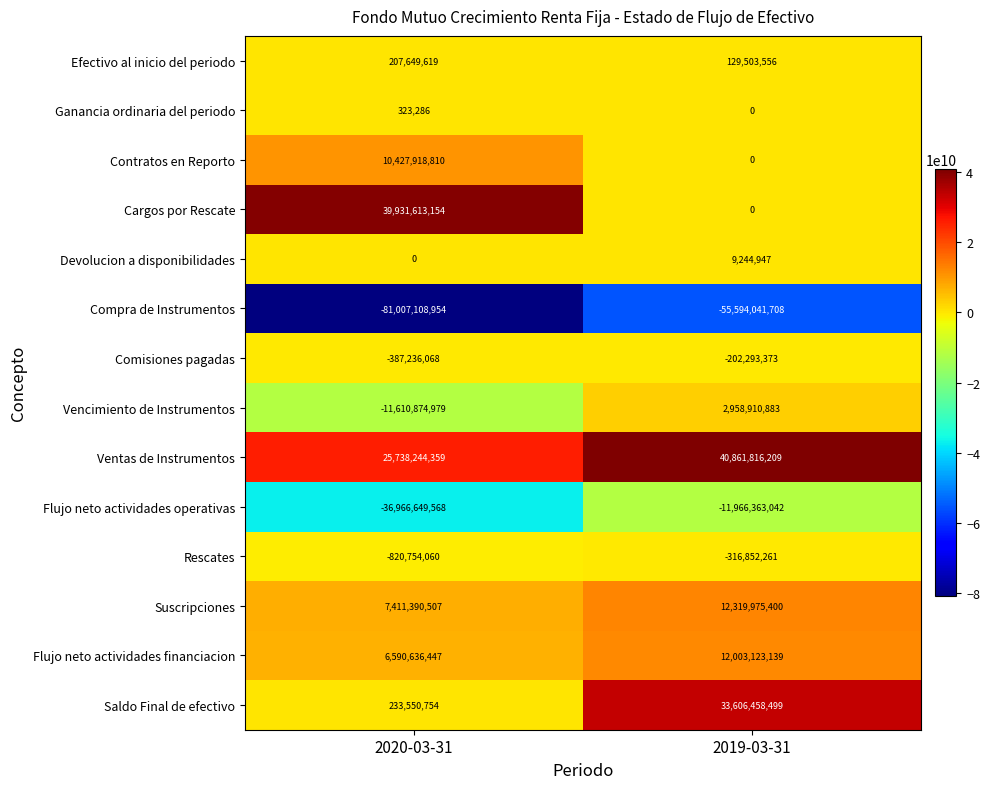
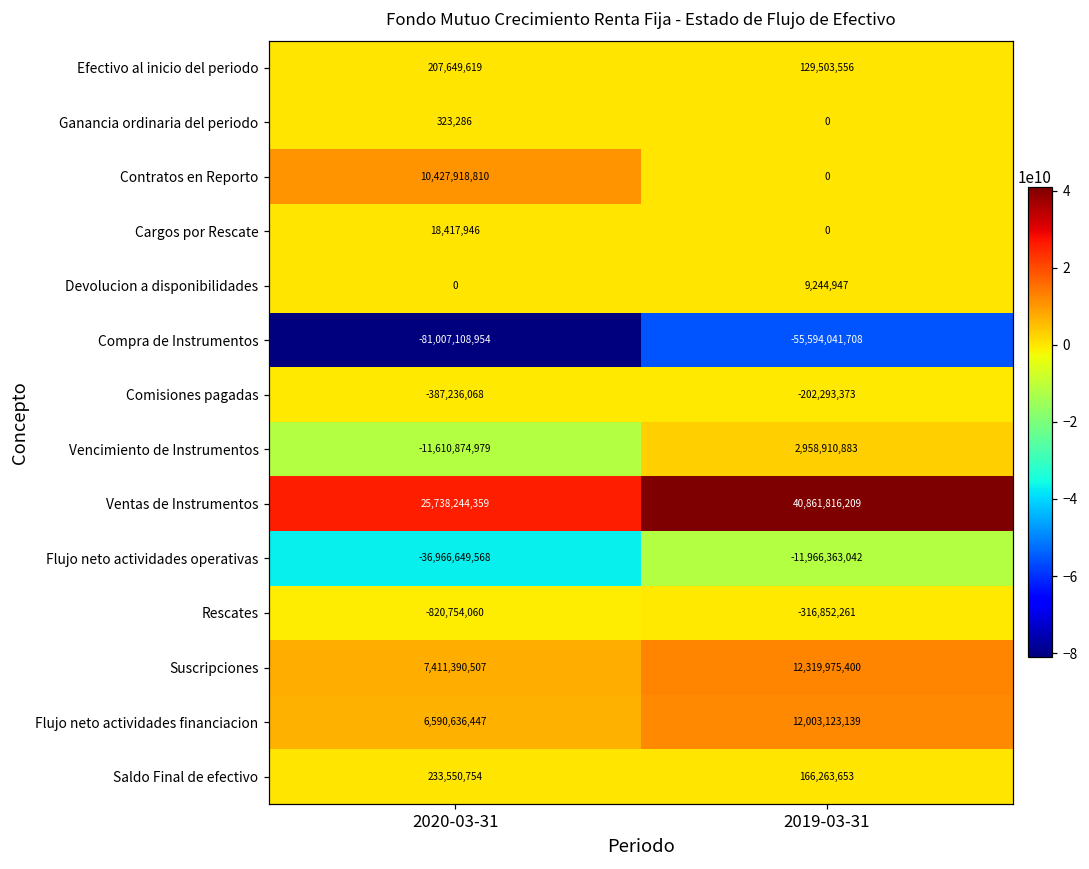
Cargos por Rescate, 2020-03-31: 39,931,613,154 -> 18,417,946
Saldo Final de efectivo, 2019-03-31: 33,606,458,499 -> 166,263,653
